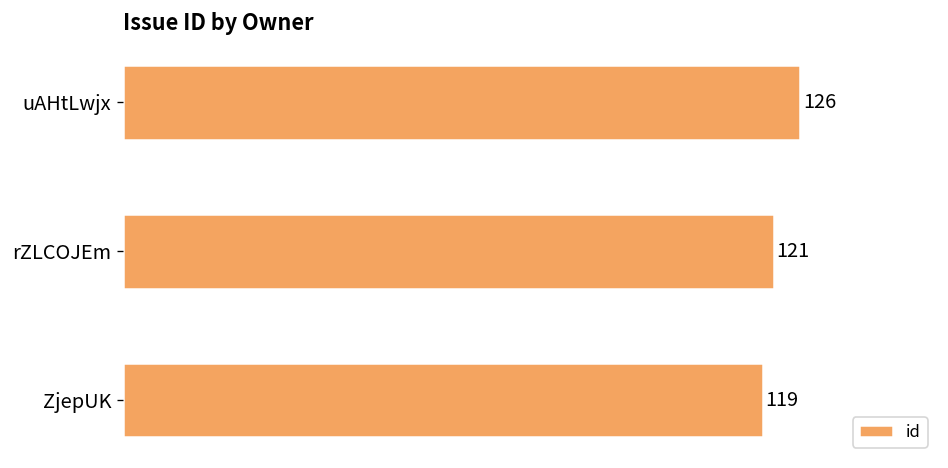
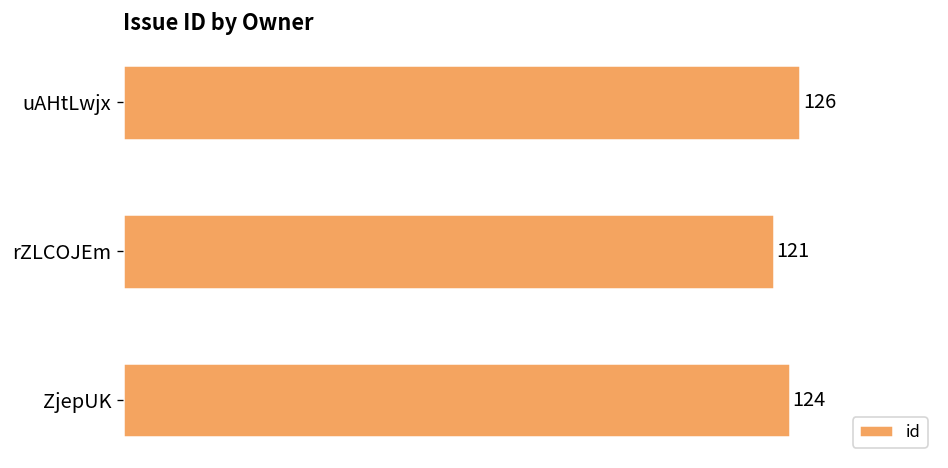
ZjepUK: 119 -> 124
